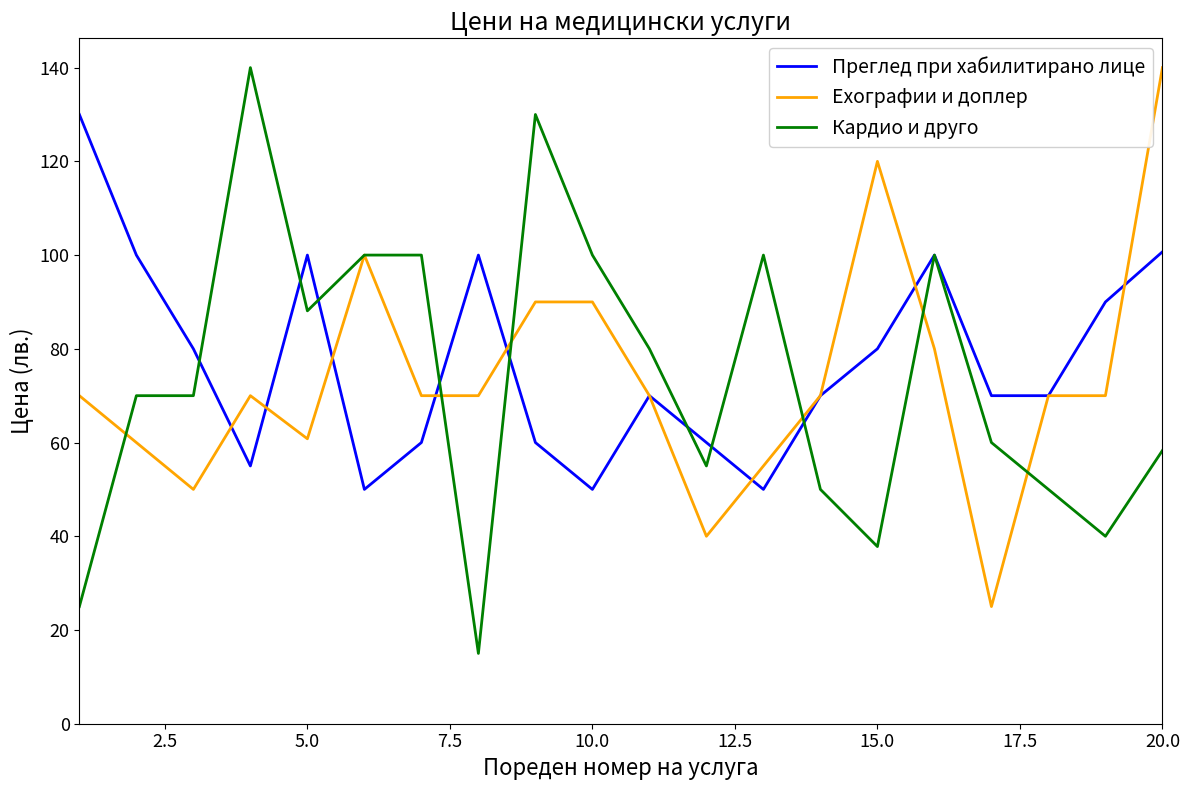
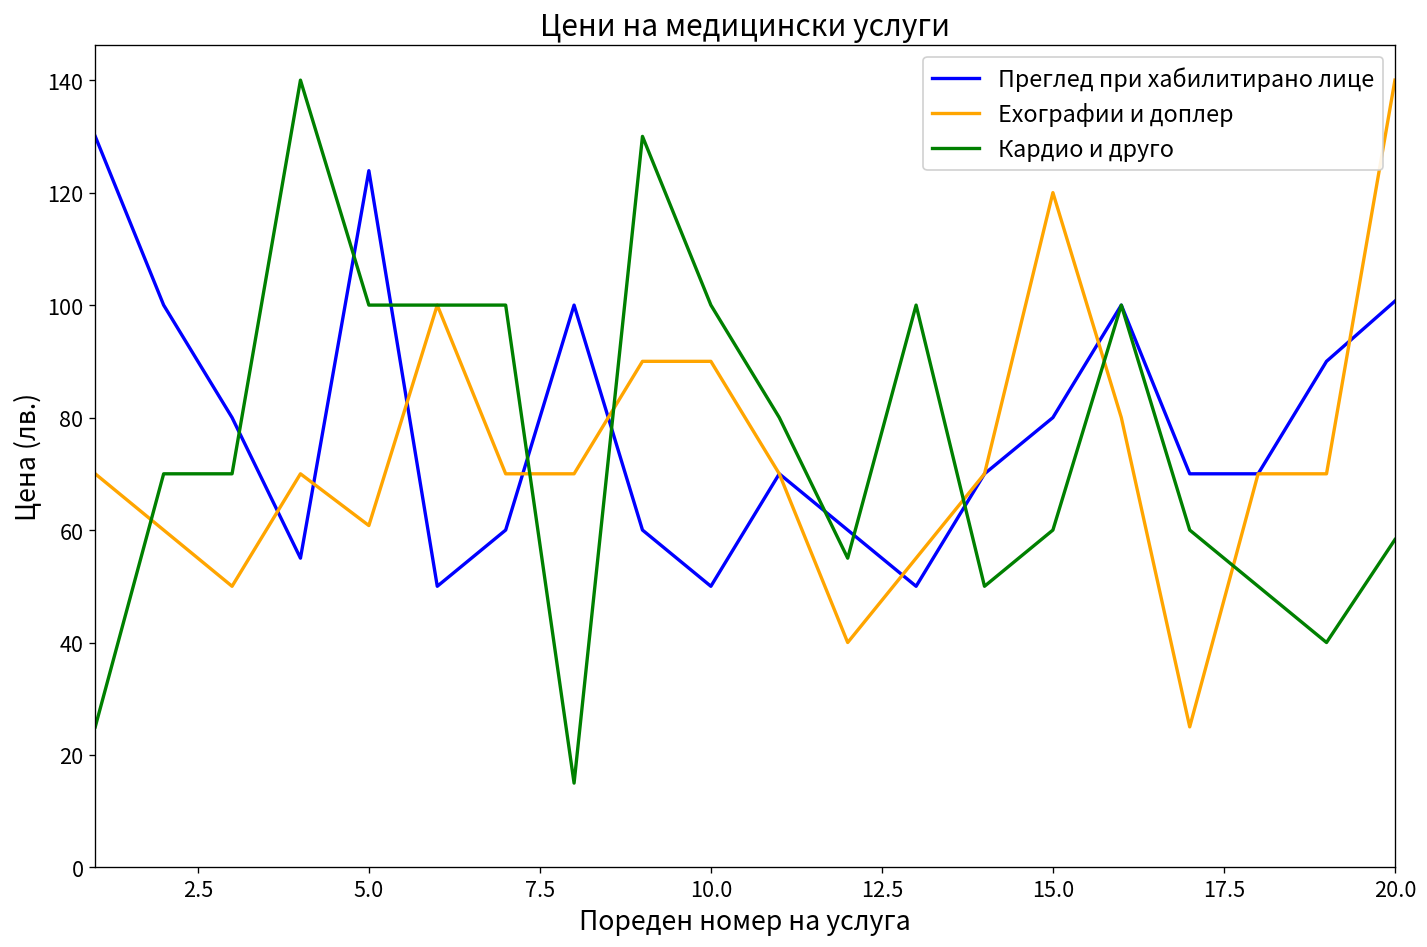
Преглед при хабилитирано лице, 5.0: 100 -> 124
Кардио и друго, 5.0: 88 -> 100
Кардио и друго, 15.0: 38 -> 60
